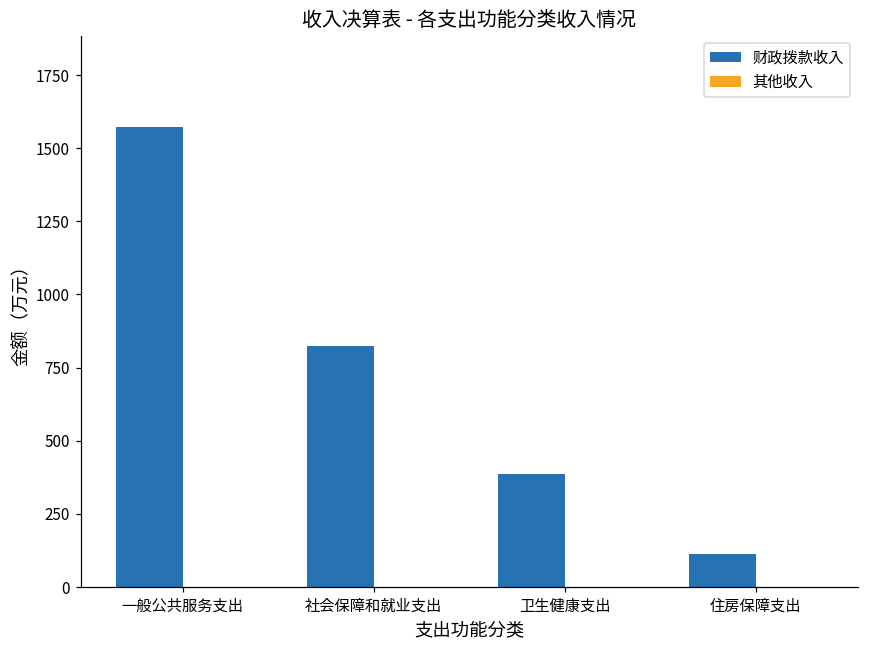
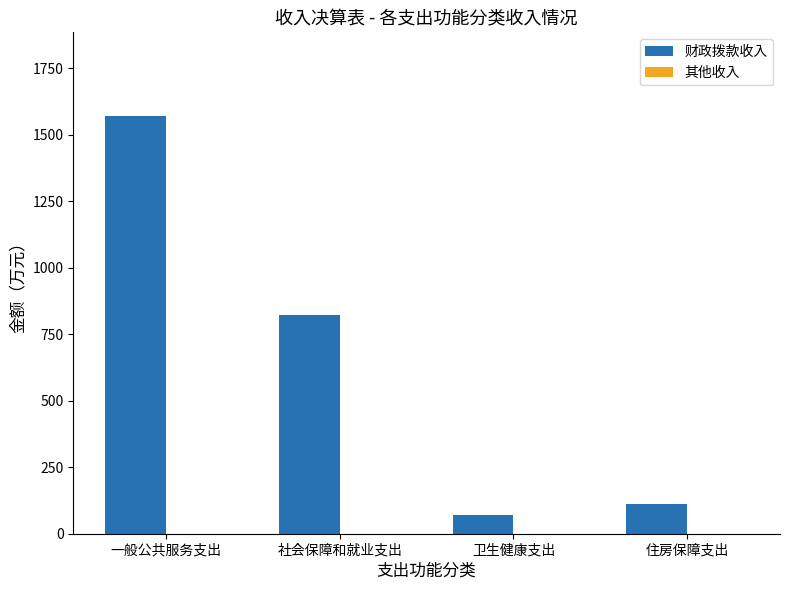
财政拨款收入, 卫生健康支出: 390 -> 70
